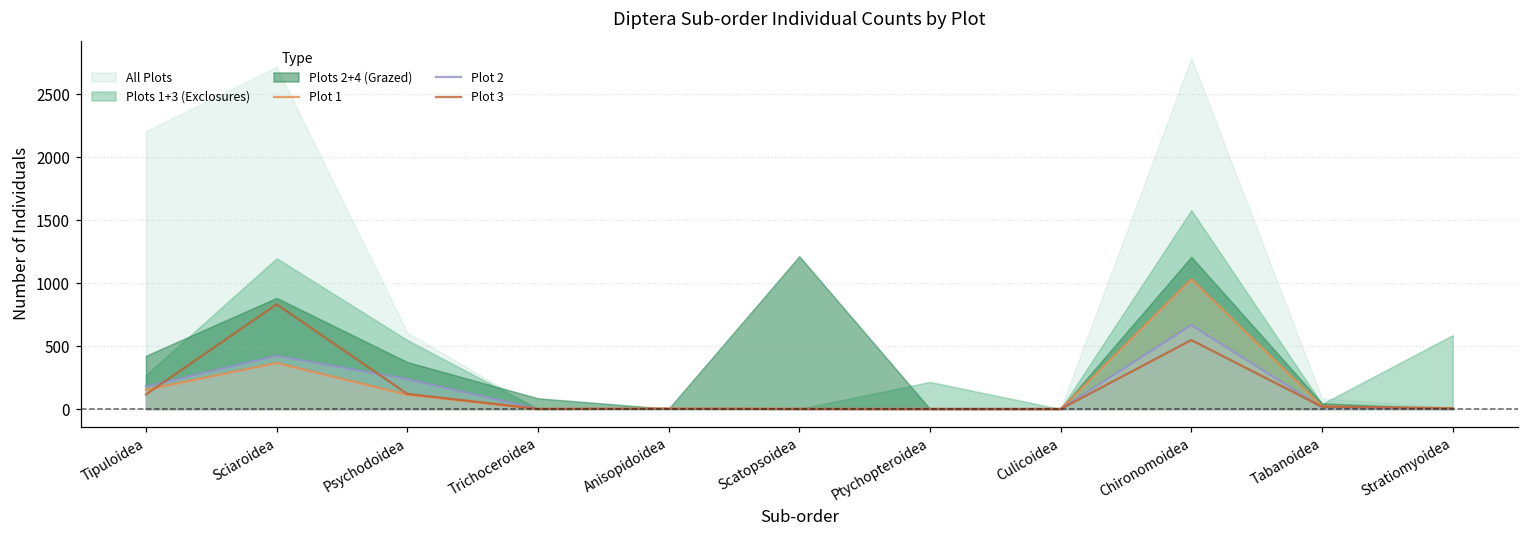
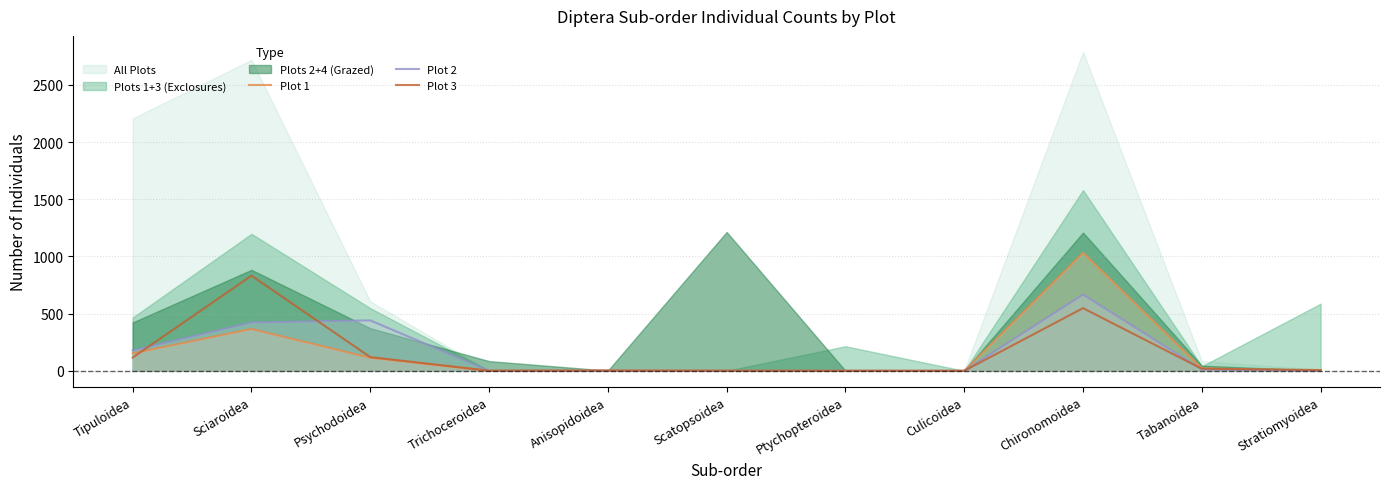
Plots 1+3 (Exclosures), Tipuloidea: 270 -> 470
Plot 2, Psychodoidea: 240 -> 440
